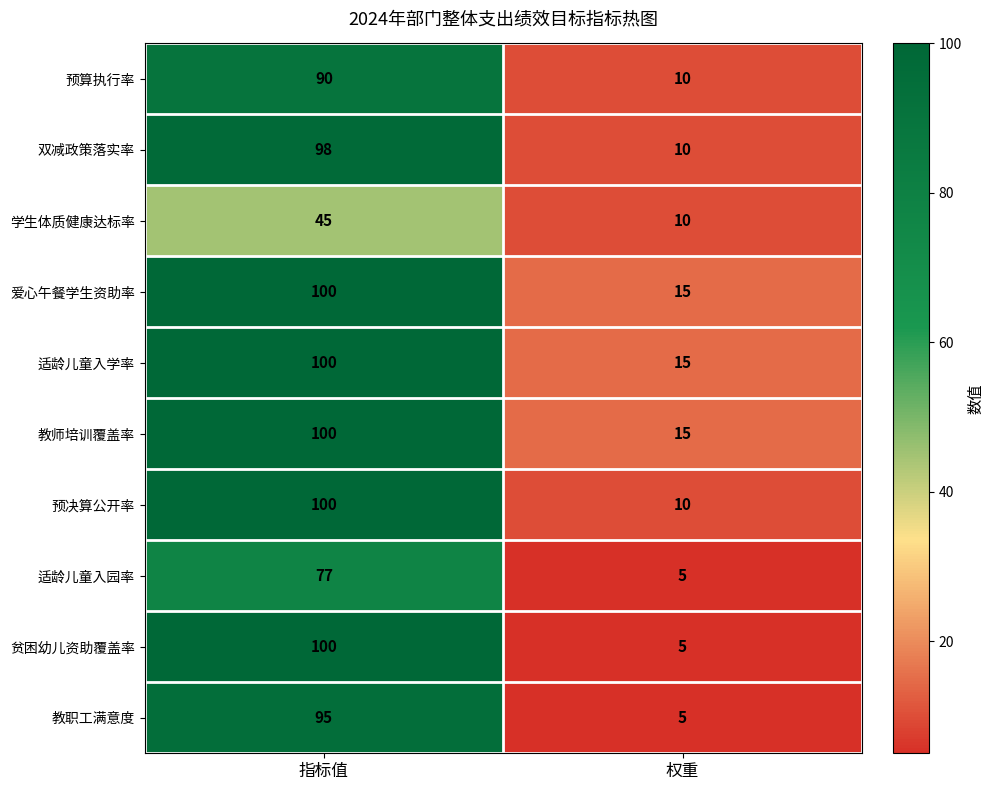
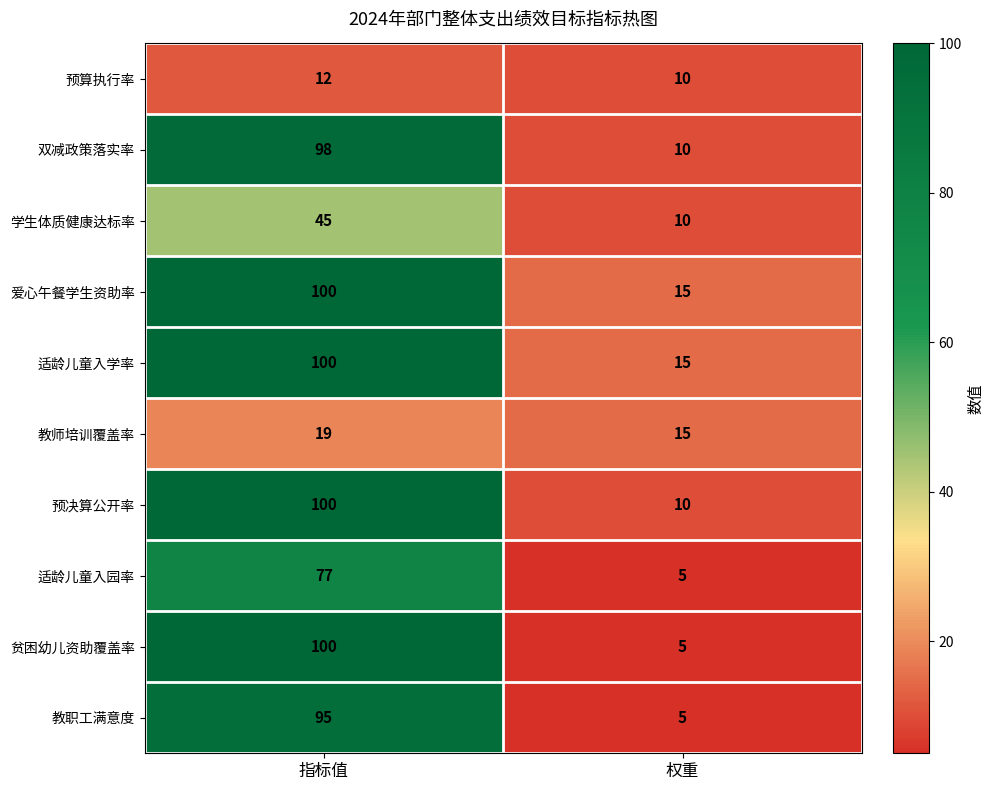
预算执行率, 指标值: 90 -> 12
教师培训覆盖率, 指标值: 100 -> 19
